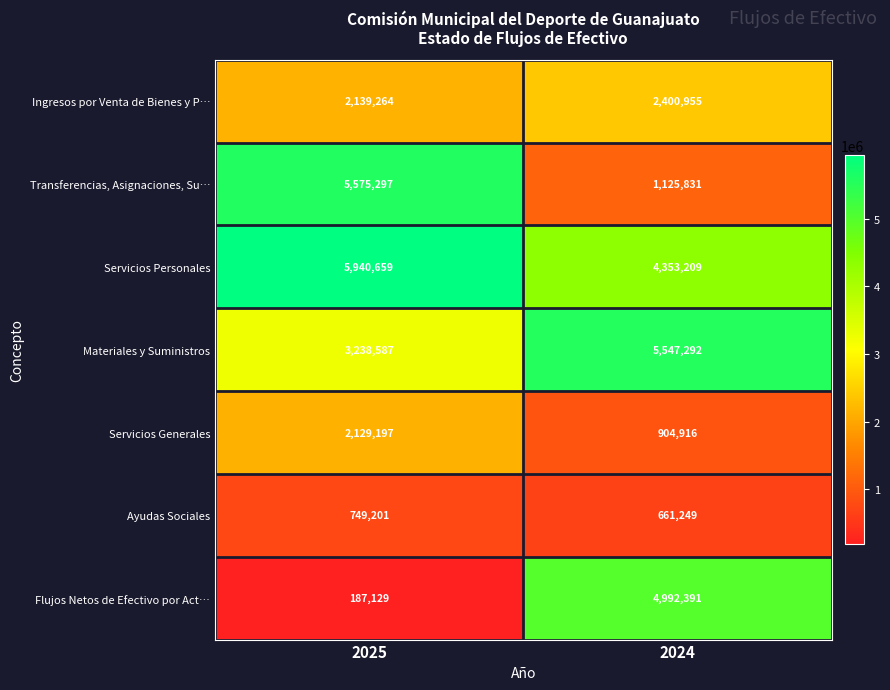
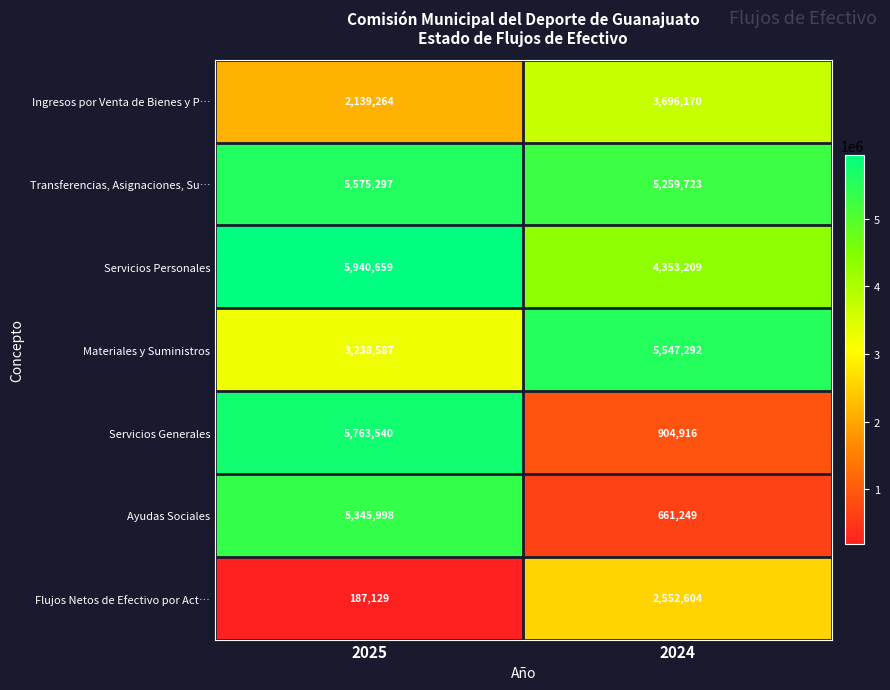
Ingresos por Venta de Bienes y P…, 2024: 2,400,955 -> 3,696,170
Transferencias, Asignaciones, Su…, 2024: 1,125,831 -> 5,259,723
Servicios Generales, 2025: 2,129,197 -> 5,763,540
Ayudas Sociales, 2025: 749,201 -> 5,345,998
Flujos Netos de Efectivo por Act…, 2024: 4,992,391 -> 2,552,604
